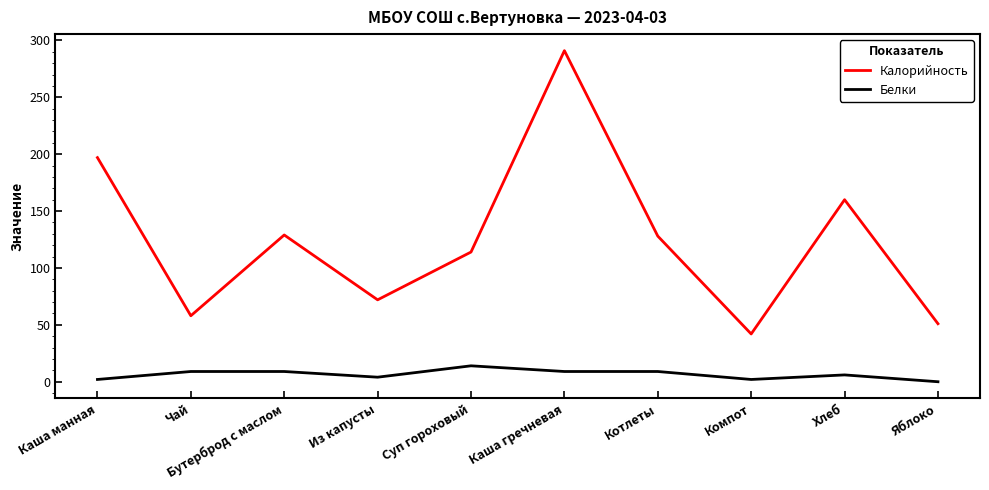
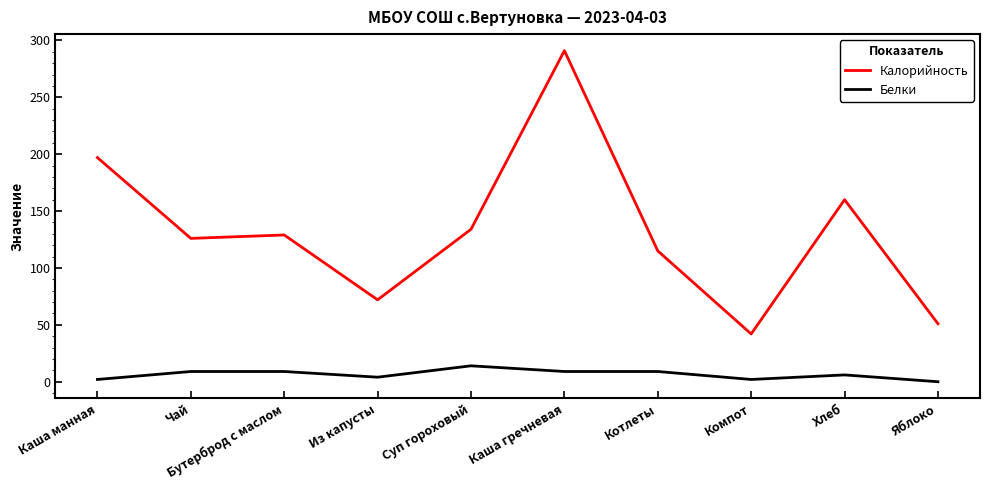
Калорийность, Чай: 58 -> 126
Калорийность, Суп гороховый: 114 -> 134
Калорийность, Котлеты: 128 -> 115
